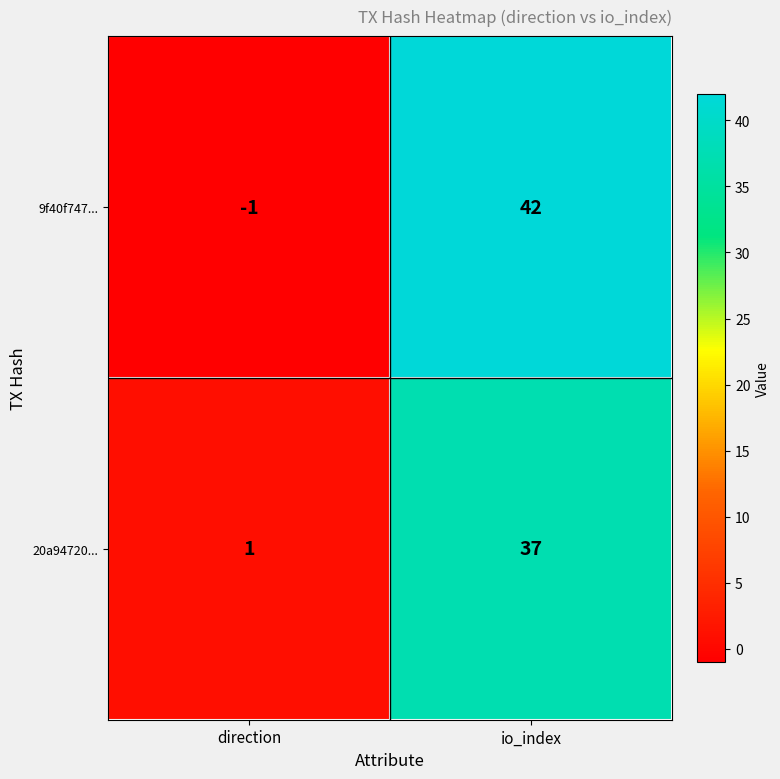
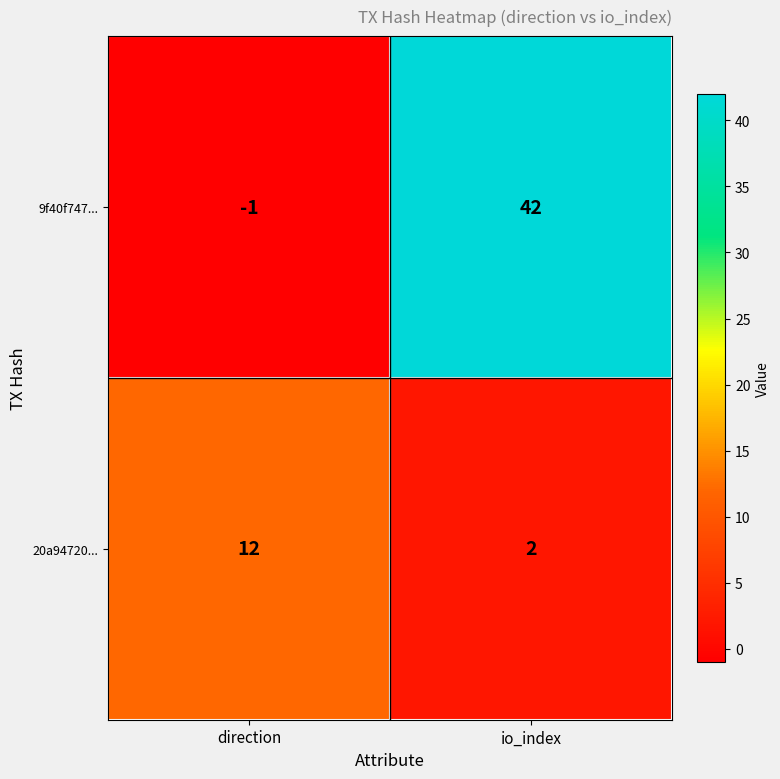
20a94720..., direction: 1 -> 12
20a94720..., io_index: 37 -> 2
